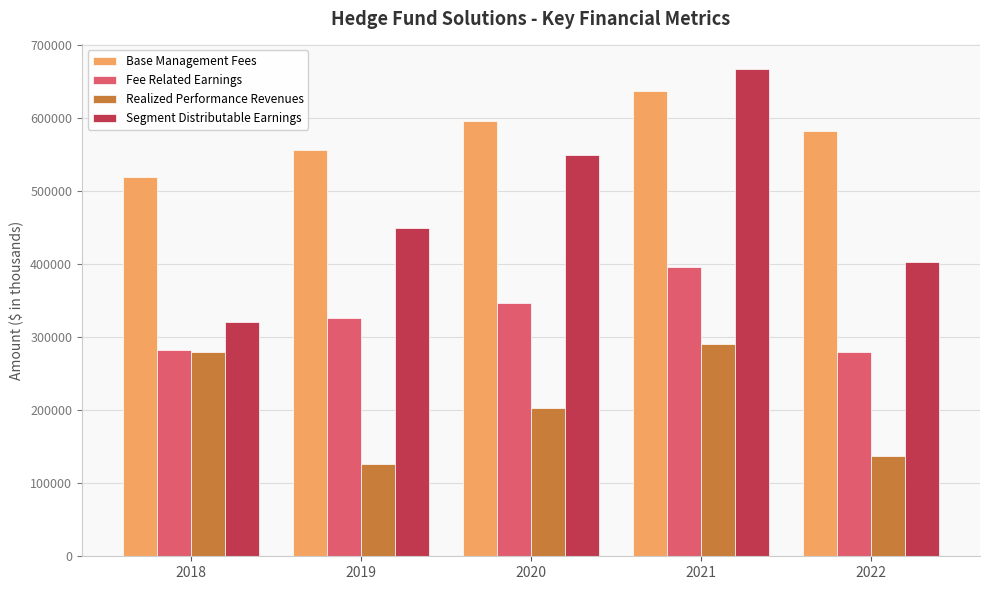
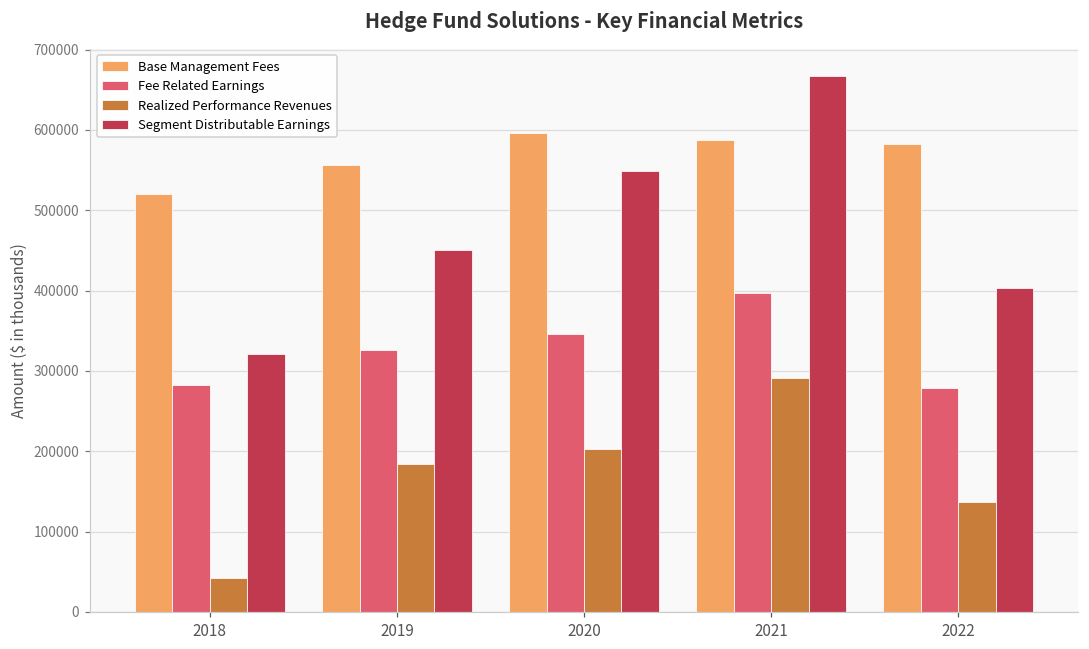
Realized Performance Revenues, 2018: 280000 -> 40000
Realized Performance Revenues, 2019: 130000 -> 180000
Base Management Fees, 2021: 640000 -> 590000
